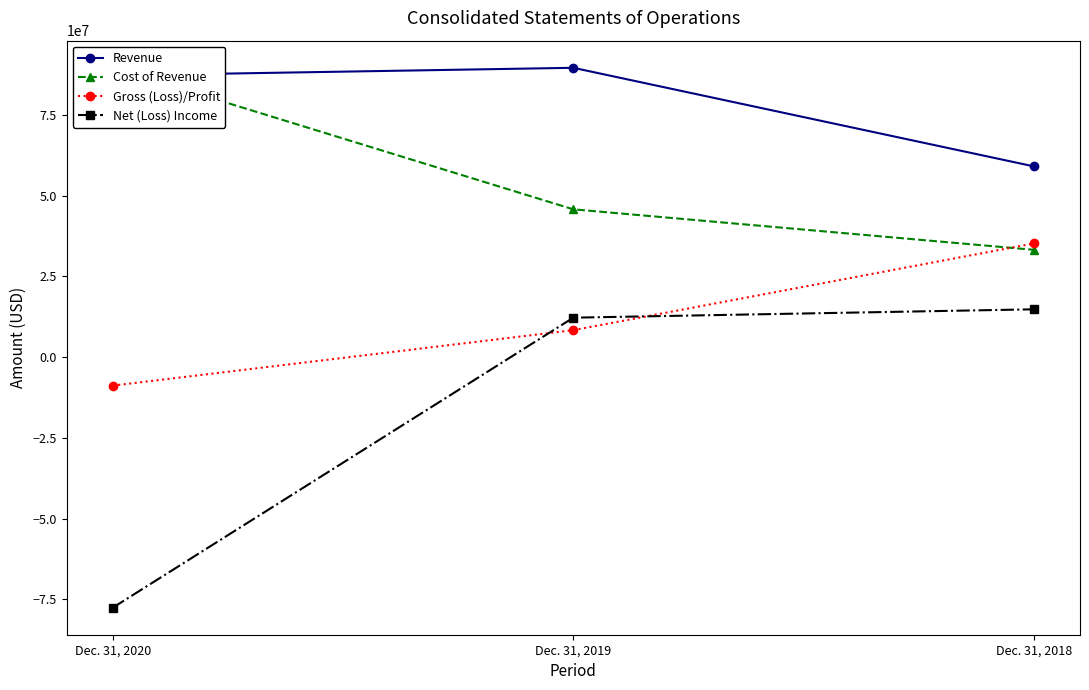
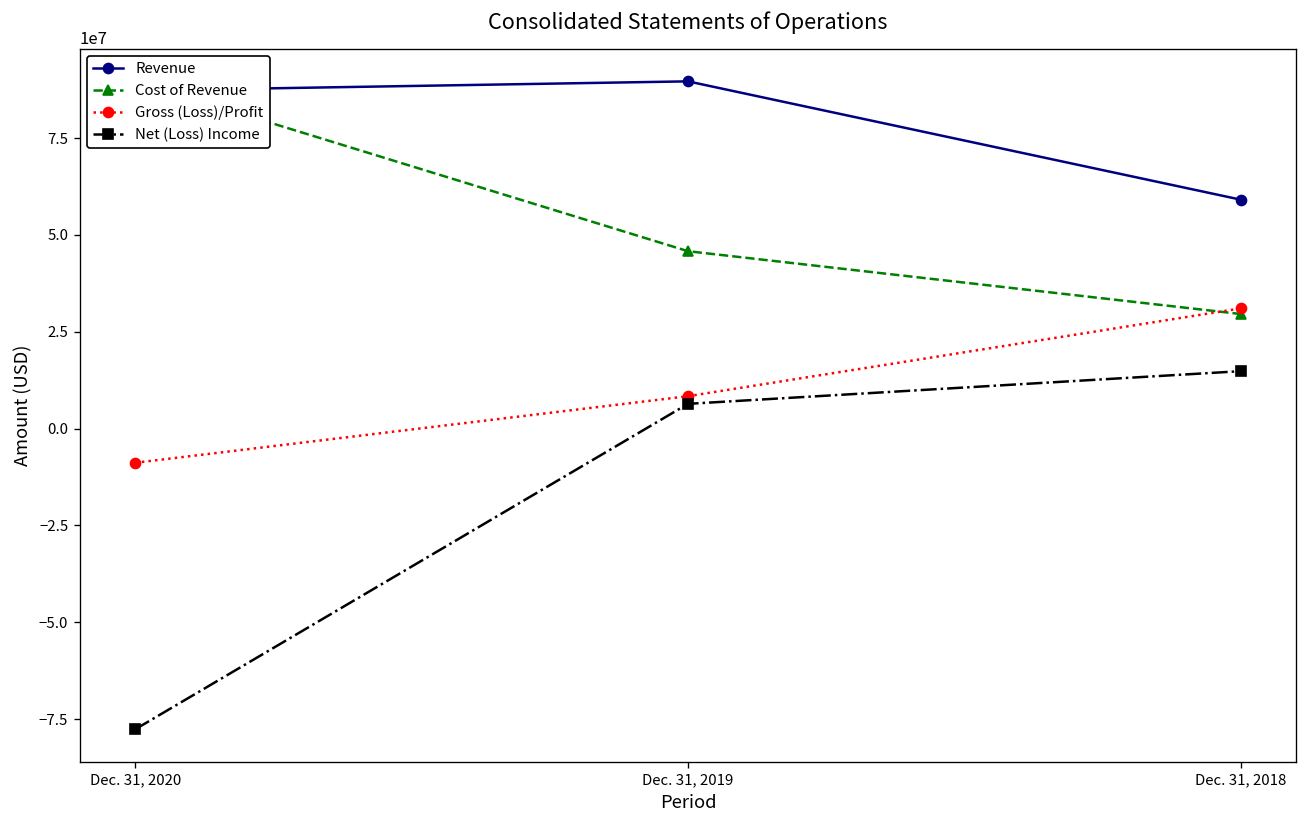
Net (Loss) Income, Dec. 31, 2019: 12000000 -> 6000000
Cost of Revenue, Dec. 31, 2018: 33000000 -> 30000000
Gross (Loss)/Profit, Dec. 31, 2018: 35000000 -> 31000000
